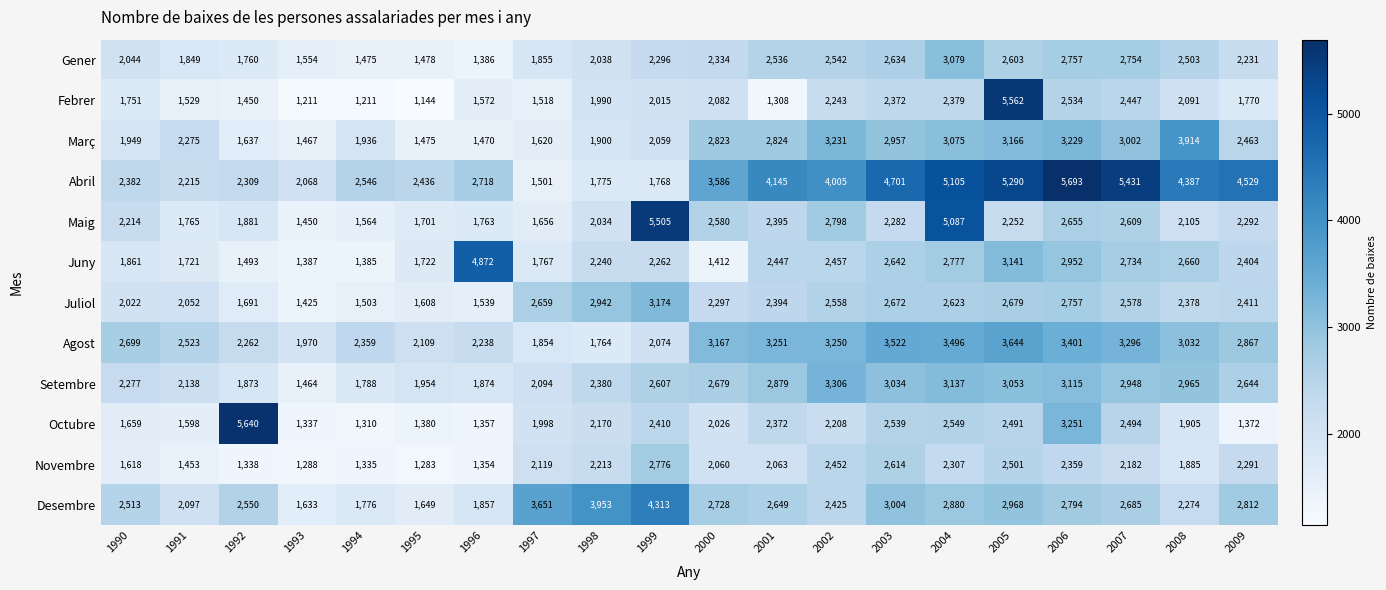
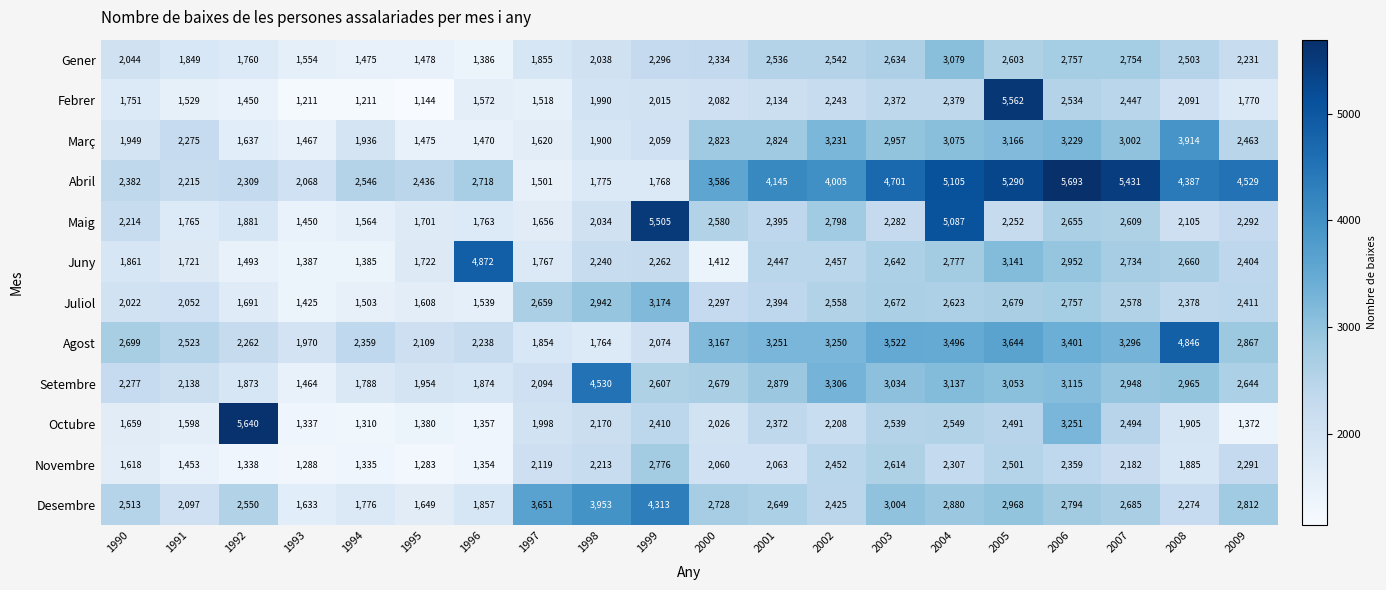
Febrer, 2001: 1,308 -> 2,134
Agost, 2008: 3,032 -> 4,846
Setembre, 1998: 2,380 -> 4,530
